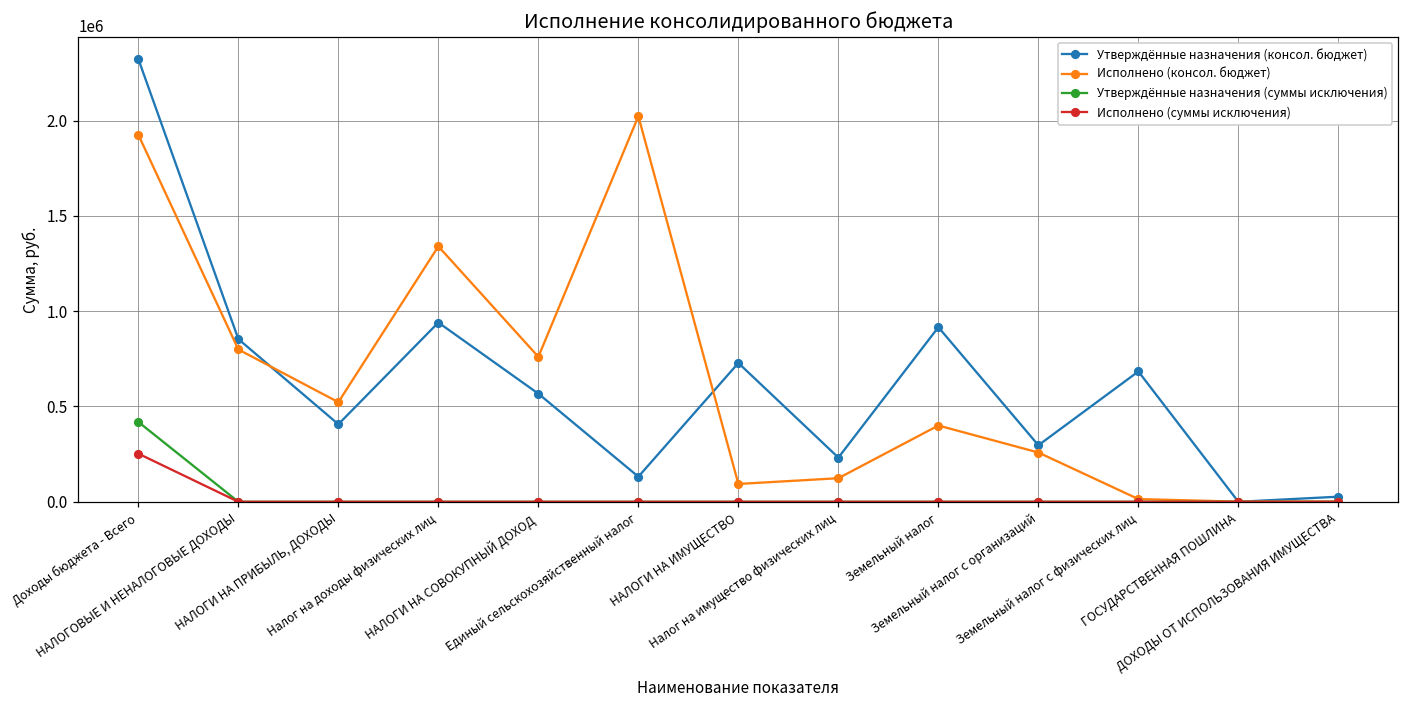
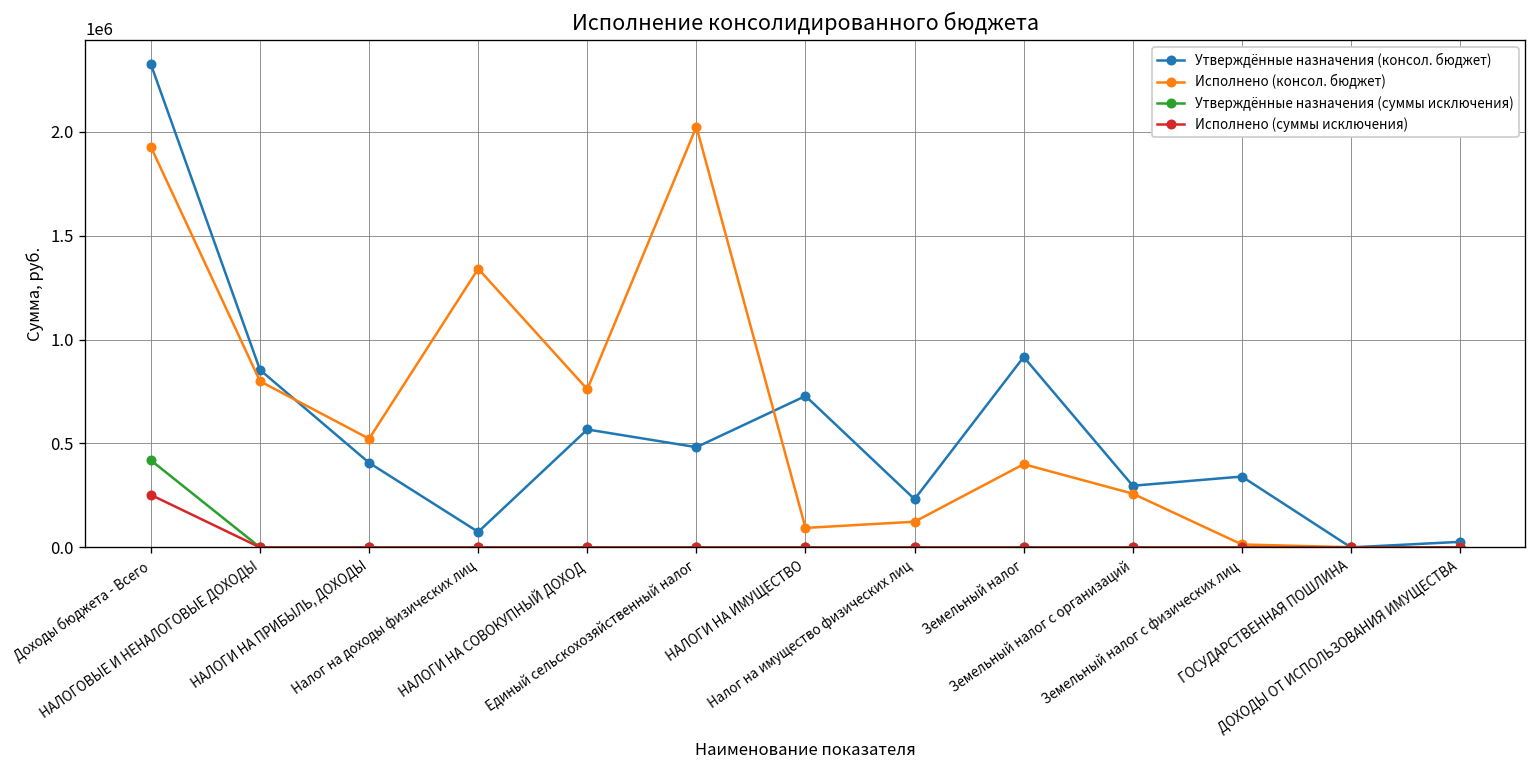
Утверждённые назначения (консол. бюджет), Налог на доходы физических лиц: 940000 -> 70000
Утверждённые назначения (консол. бюджет), Единый сельскохозяйственный налог: 130000 -> 480000
Утверждённые назначения (консол. бюджет), Земельный налог с физических лиц: 680000 -> 340000
